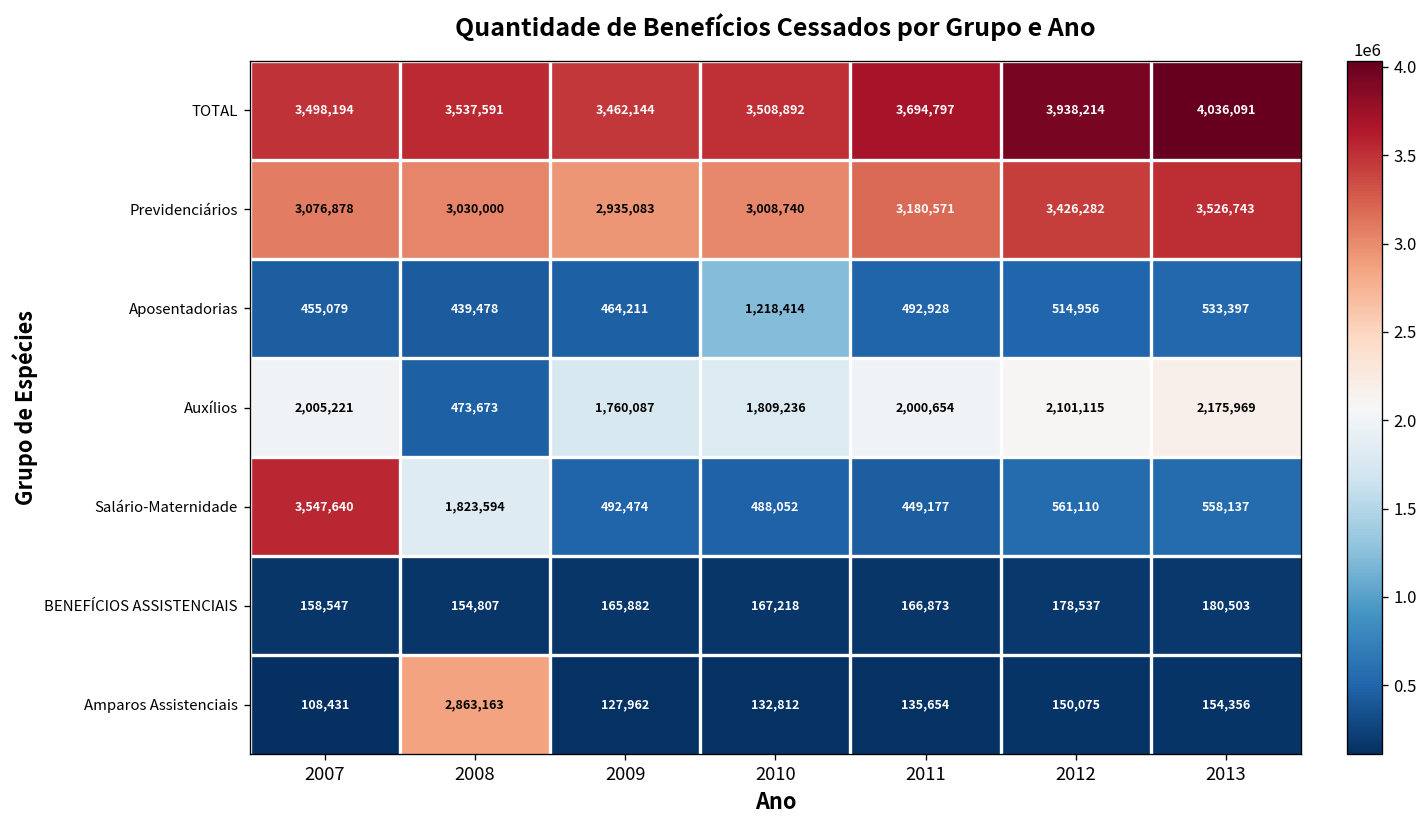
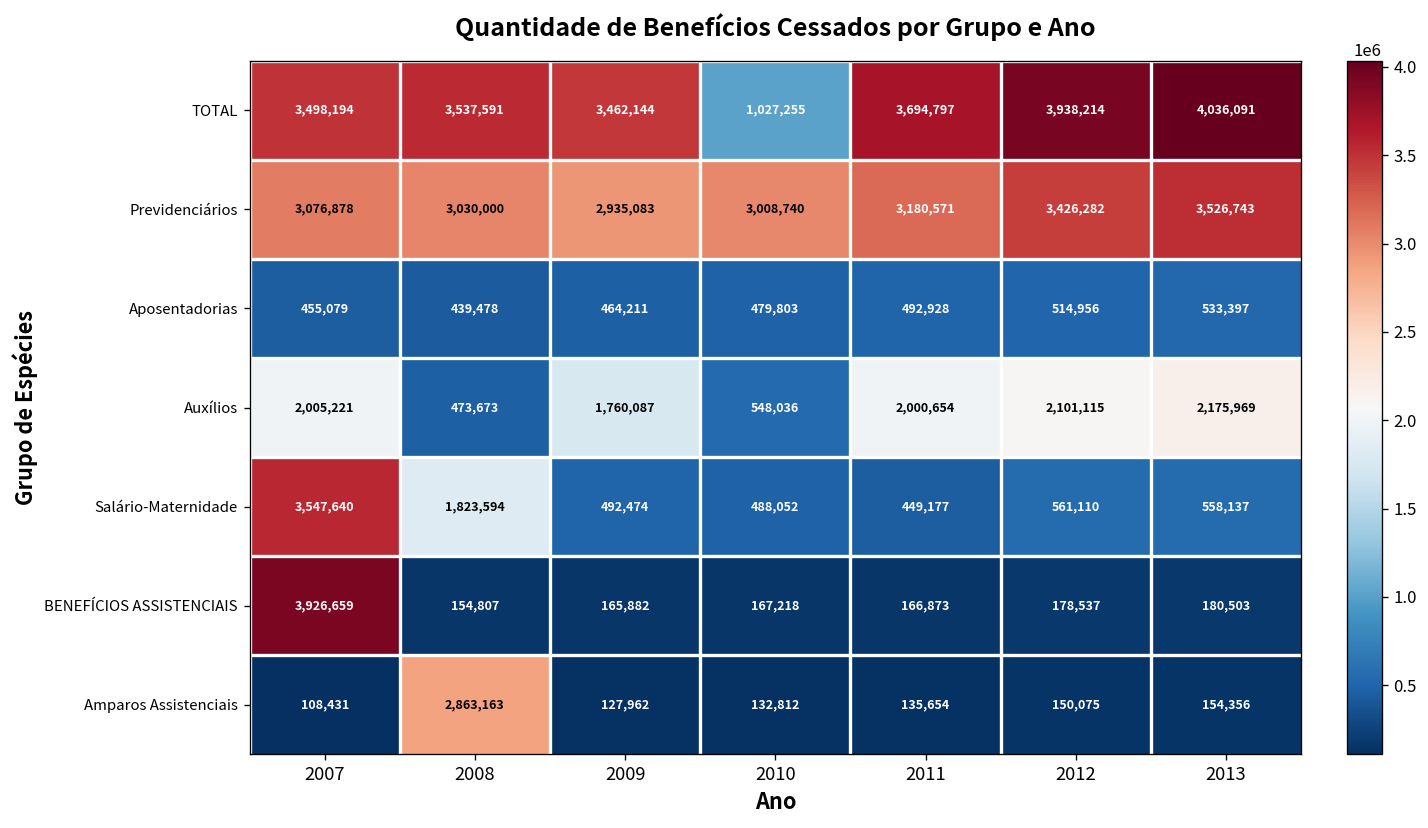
TOTAL, 2010: 3,508,892 -> 1,027,255
Aposentadorias, 2010: 1,218,414 -> 479,803
Auxílios, 2010: 1,809,236 -> 548,036
BENEFÍCIOS ASSISTENCIAIS, 2007: 158,547 -> 3,926,659
